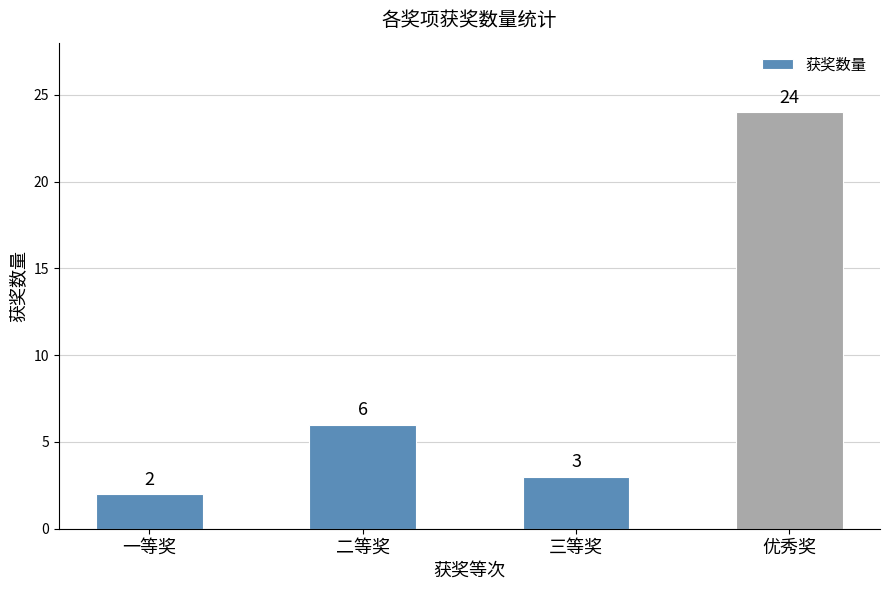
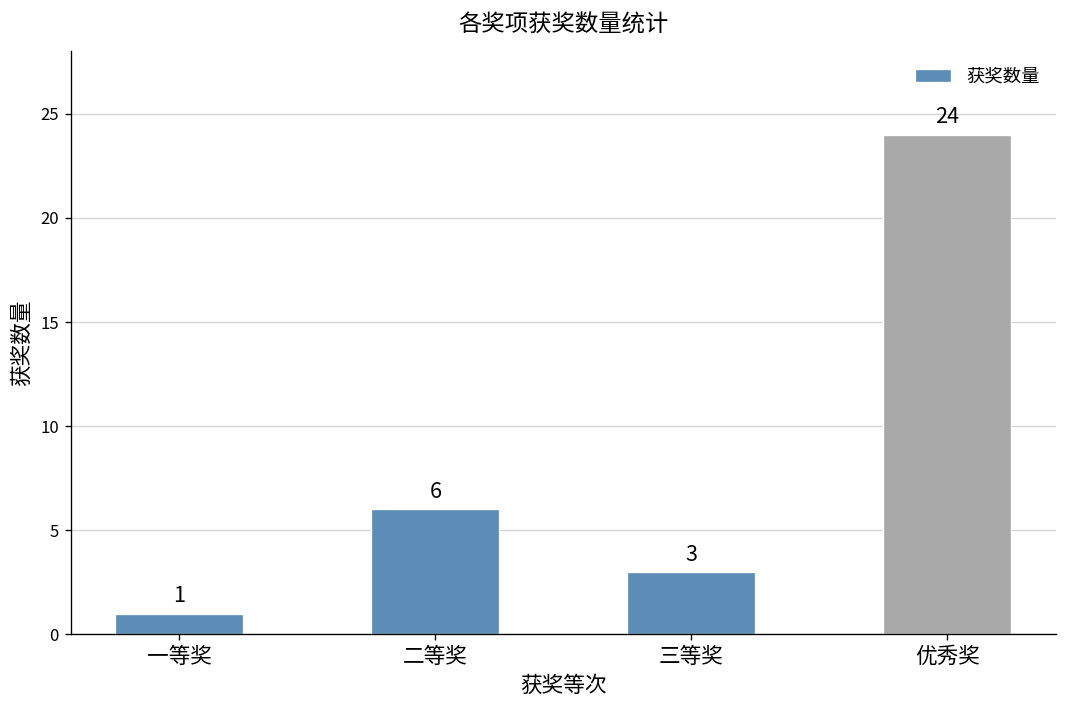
一等奖: 2 -> 1
